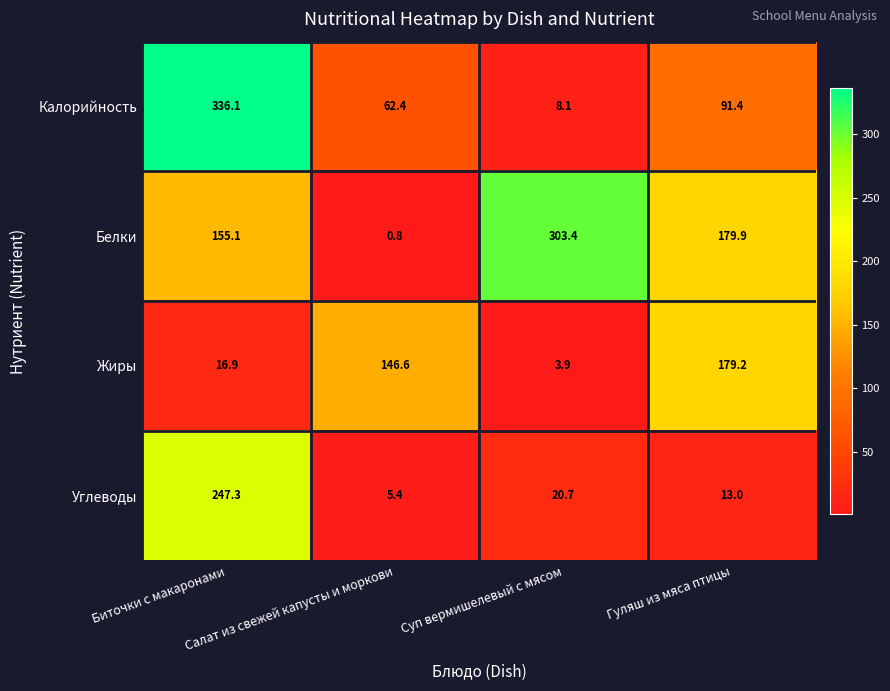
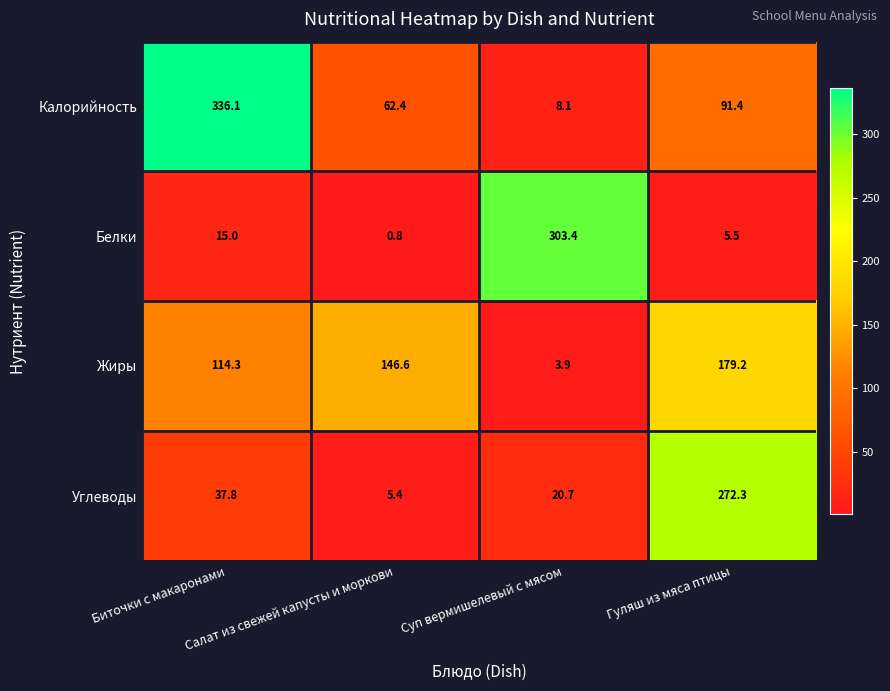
Белки, Биточки с макаронами: 155.1 -> 15.0
Белки, Гуляш из мяса птицы: 179.9 -> 5.5
Жиры, Биточки с макаронами: 16.9 -> 114.3
Углеводы, Биточки с макаронами: 247.3 -> 37.8
Углеводы, Гуляш из мяса птицы: 13.0 -> 272.3
